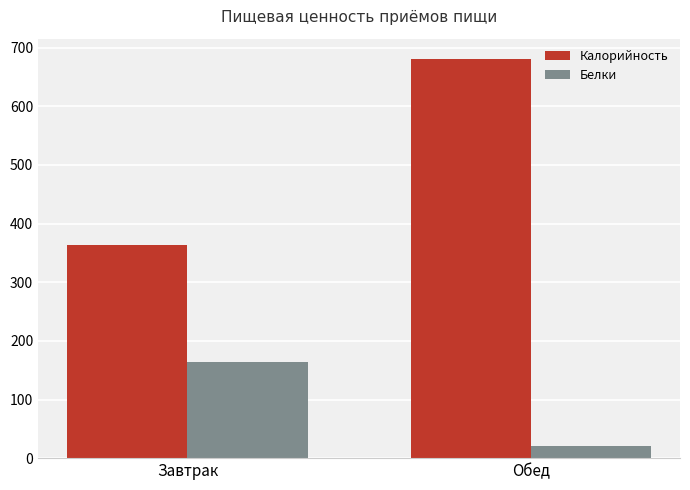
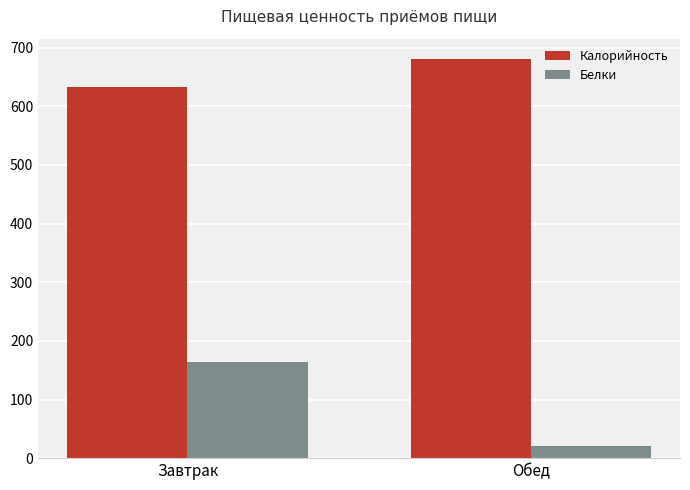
Калорийность, Завтрак: 360 -> 630
